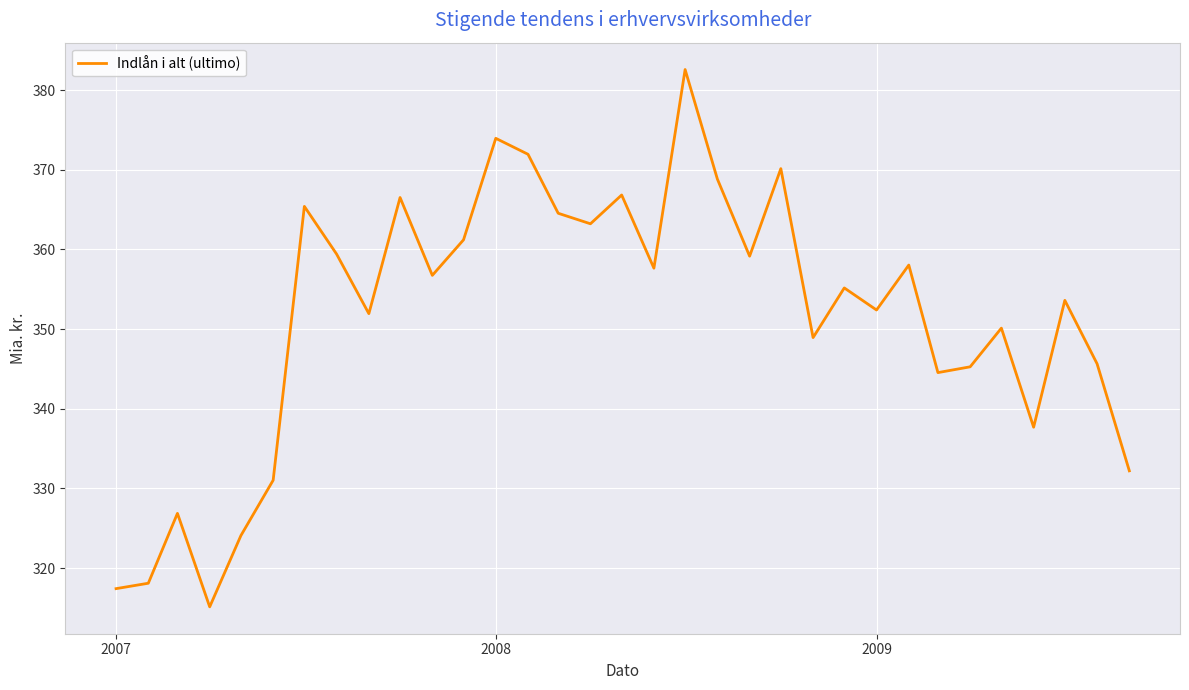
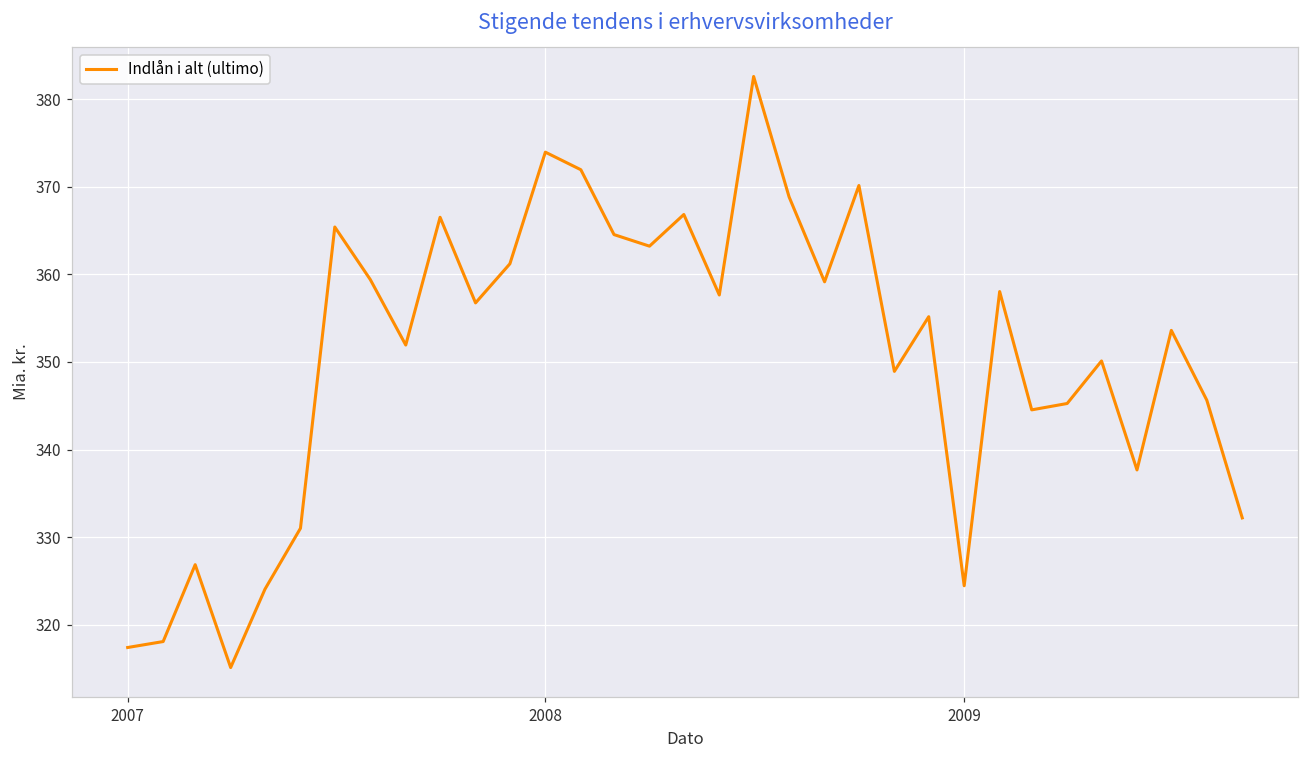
2009: 352 -> 324
